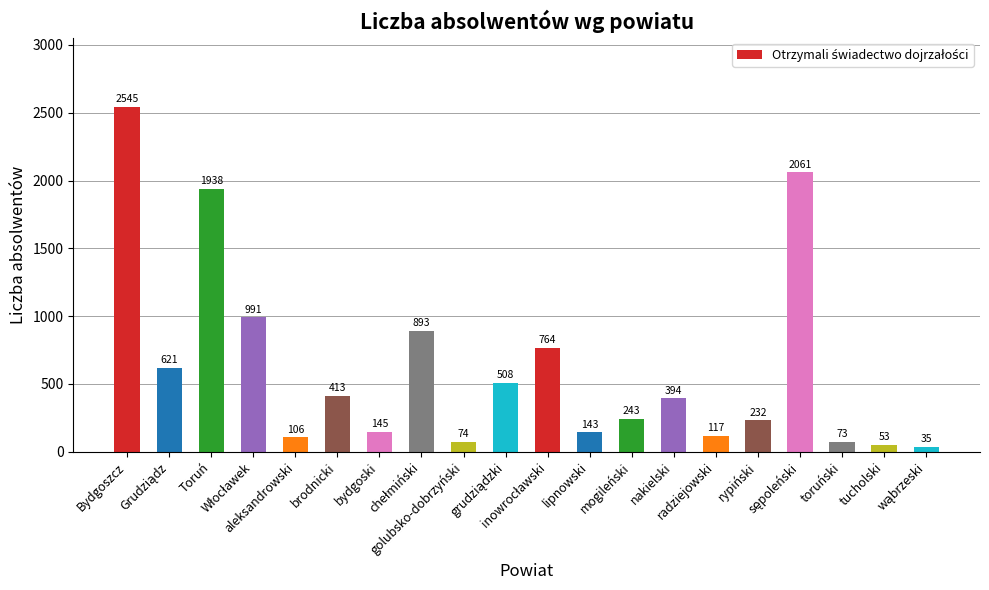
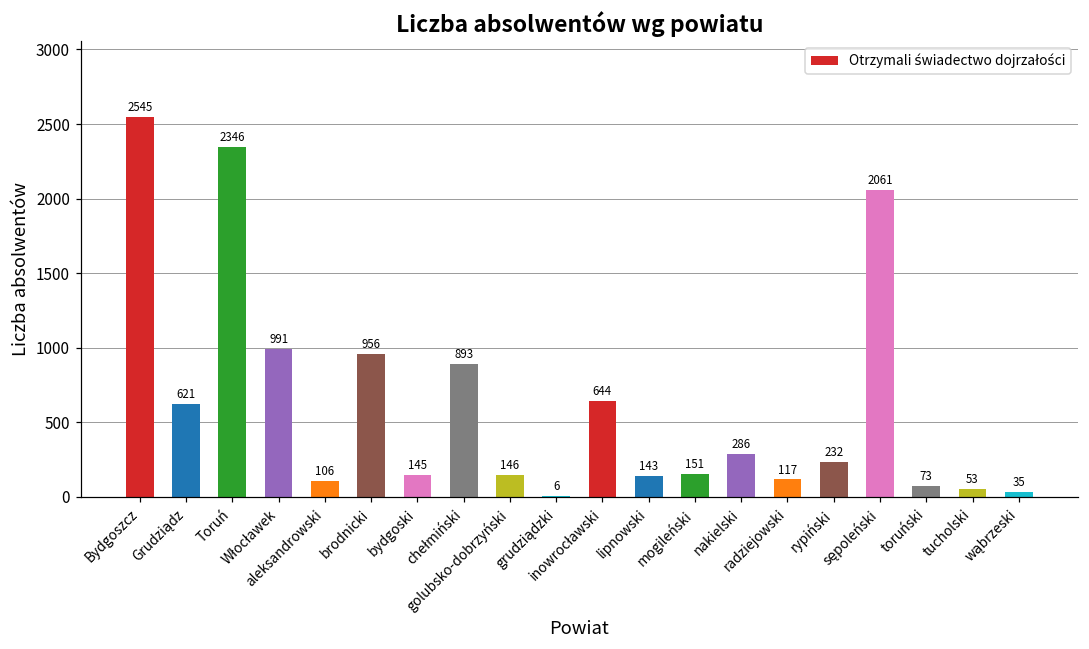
Toruń: 1938 -> 2346
brodnicki: 413 -> 956
golubsko-dobrzyński: 74 -> 146
grudziądzki: 508 -> 6
inowrocławski: 764 -> 644
mogileński: 243 -> 151
nakielski: 394 -> 286
